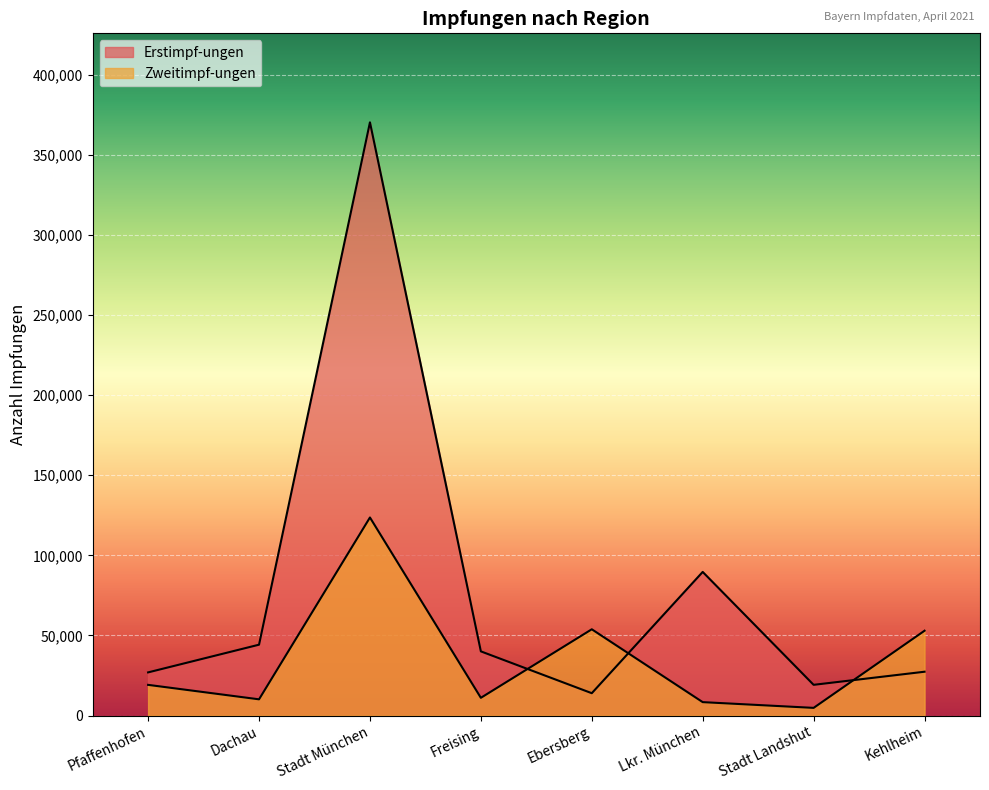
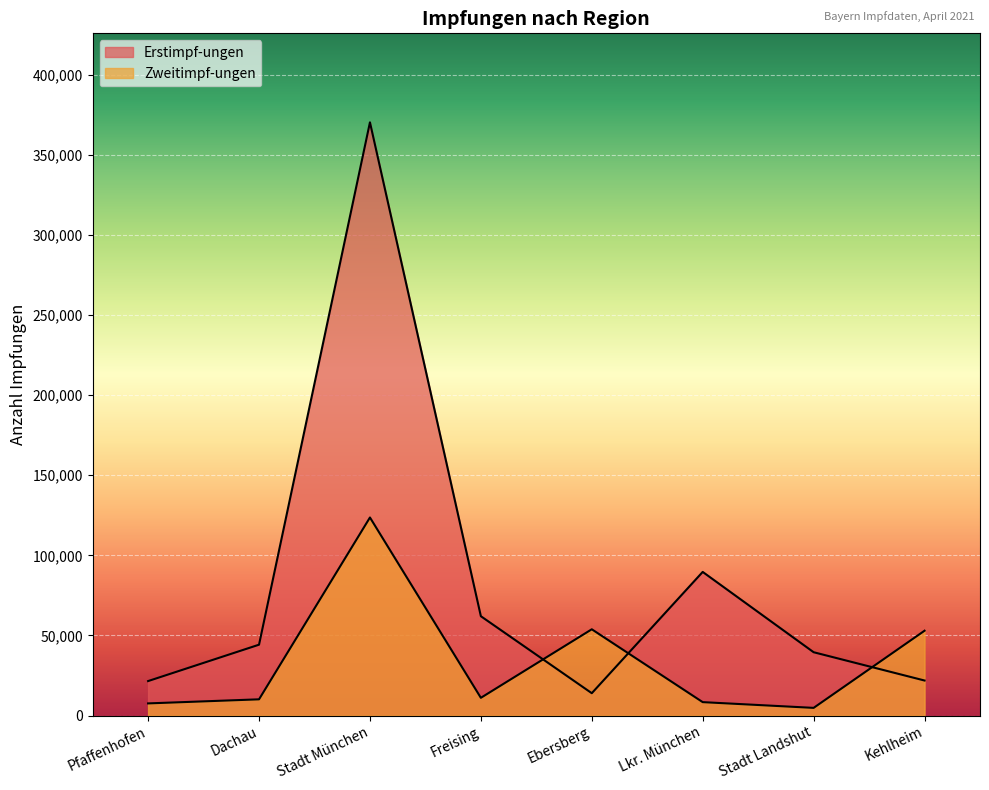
Erstimpf-ungen, Pfaffenhofen: 27,000 -> 22,000
Zweitimpf-ungen, Pfaffenhofen: 19,000 -> 8,000
Erstimpf-ungen, Freising: 40,000 -> 62,000
Erstimpf-ungen, Stadt Landshut: 19,000 -> 40,000
Erstimpf-ungen, Kehlheim: 27,000 -> 22,000
